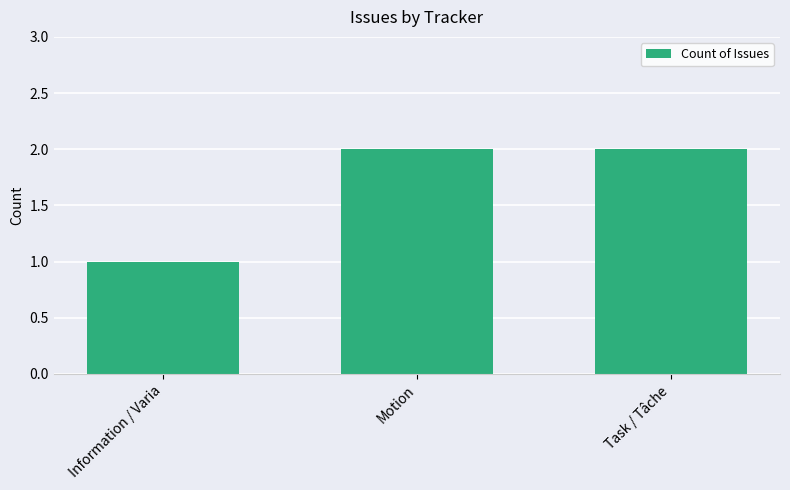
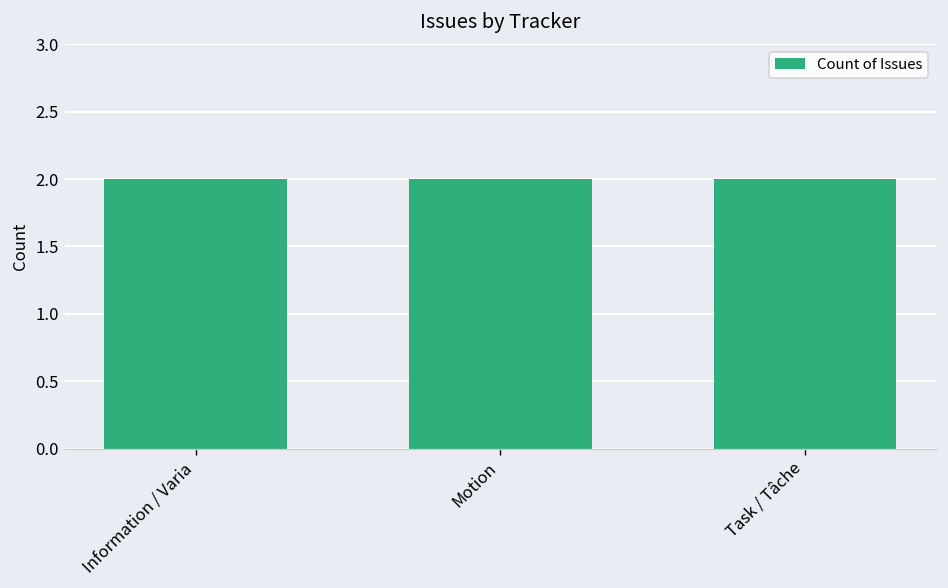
Information / Varia: 1 -> 2
